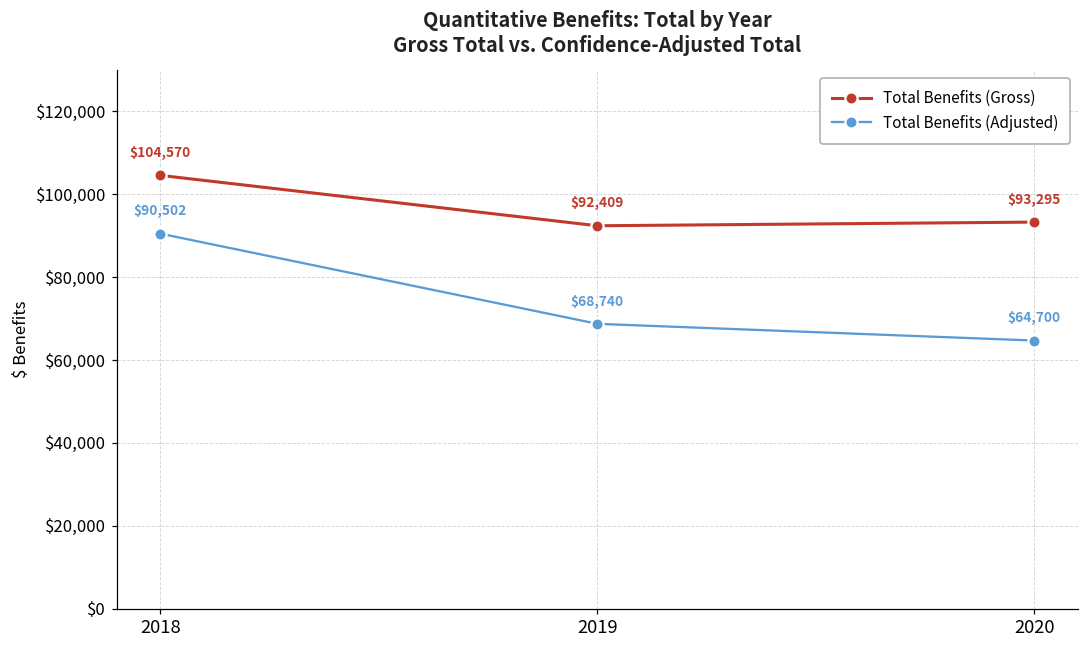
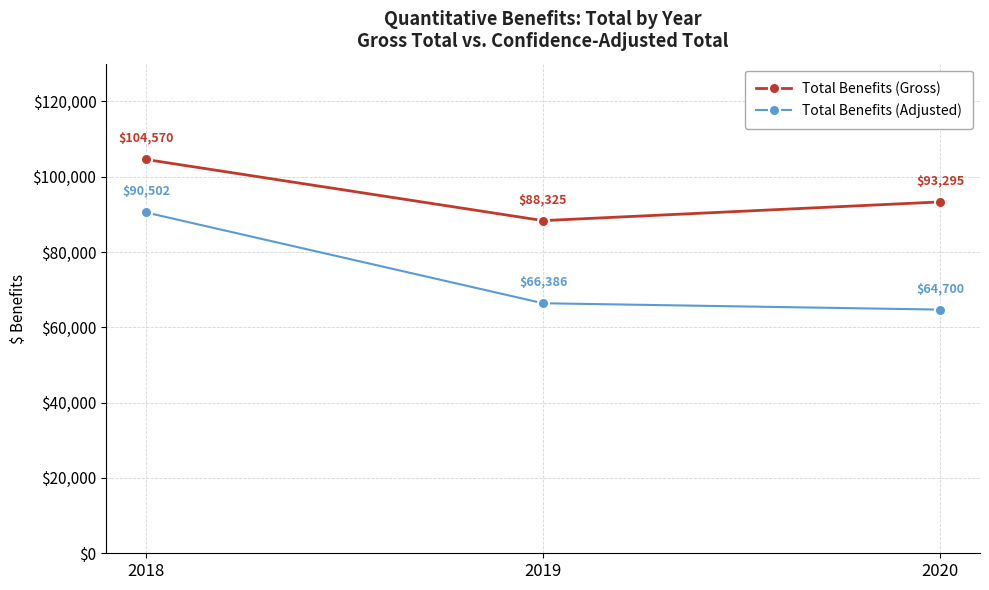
Total Benefits (Gross), 2019: $92,409 -> $88,325
Total Benefits (Adjusted), 2019: $68,740 -> $66,386
